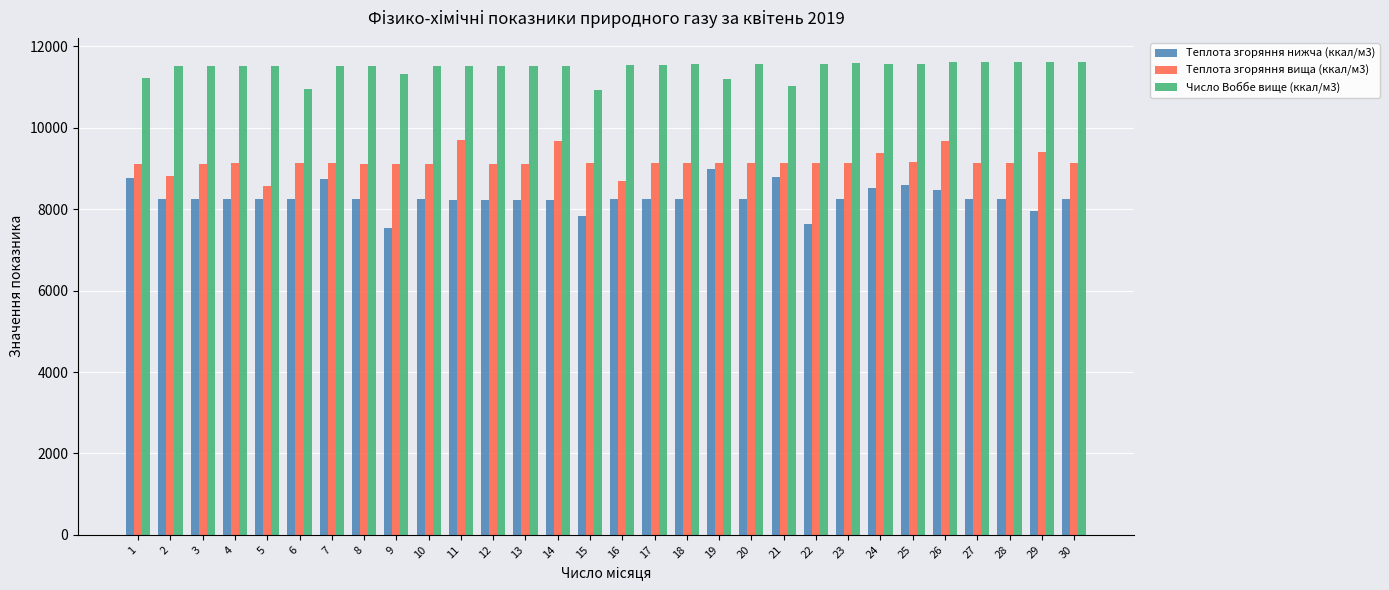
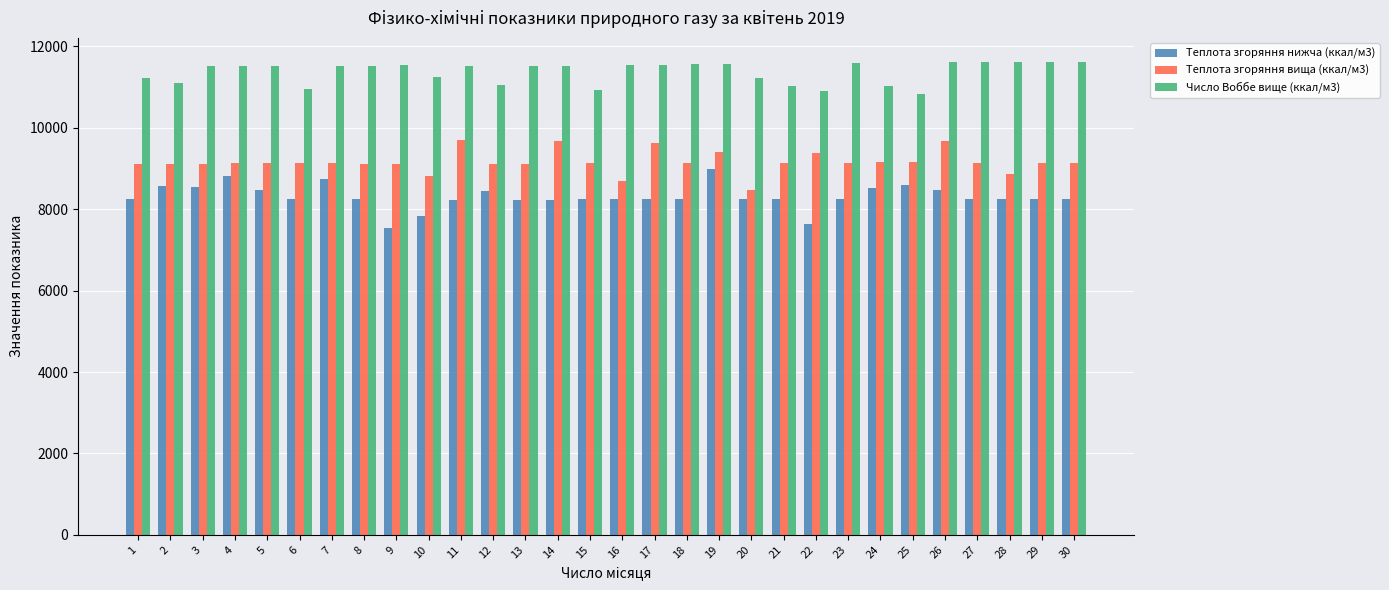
Теплота згоряння нижча (ккал/м3), 1: 8800 -> 8200
Теплота згоряння нижча (ккал/м3), 2: 8200 -> 8600
Теплота згоряння вища (ккал/м3), 2: 8800 -> 9100
Число Воббе вище (ккал/м3), 2: 11500 -> 11100
Теплота згоряння нижча (ккал/м3), 3: 8200 -> 8600
Теплота згоряння нижча (ккал/м3), 4: 8200 -> 8800
Теплота згоряння нижча (ккал/м3), 5: 8200 -> 8500
Теплота згоряння вища (ккал/м3), 5: 8600 -> 9100
Число Воббе вище (ккал/м3), 9: 11300 -> 11500
Теплота згоряння нижча (ккал/м3), 10: 8200 -> 7800
Теплота згоряння вища (ккал/м3), 10: 9100 -> 8800
Число Воббе вище (ккал/м3), 10: 11500 -> 11200
Теплота згоряння нижча (ккал/м3), 12: 8200 -> 8400
Число Воббе вище (ккал/м3), 12: 11500 -> 11000
Теплота згоряння нижча (ккал/м3), 15: 7800 -> 8200
Теплота згоряння вища (ккал/м3), 17: 9100 -> 9600
Теплота згоряння вища (ккал/м3), 19: 9100 -> 9400
Число Воббе вище (ккал/м3), 19: 11200 -> 11600
Теплота згоряння вища (ккал/м3), 20: 9100 -> 8500
Число Воббе вище (ккал/м3), 20: 11600 -> 11200
Теплота згоряння нижча (ккал/м3), 21: 8800 -> 8300
Теплота згоряння вища (ккал/м3), 22: 9100 -> 9400
Число Воббе вище (ккал/м3), 22: 11600 -> 10900
Теплота згоряння вища (ккал/м3), 24: 9400 -> 9200
Число Воббе вище (ккал/м3), 24: 11600 -> 11000
Число Воббе вище (ккал/м3), 25: 11600 -> 10800
Теплота згоряння вища (ккал/м3), 28: 9100 -> 8900
Теплота згоряння нижча (ккал/м3), 29: 8000 -> 8200
Теплота згоряння вища (ккал/м3), 29: 9400 -> 9100
